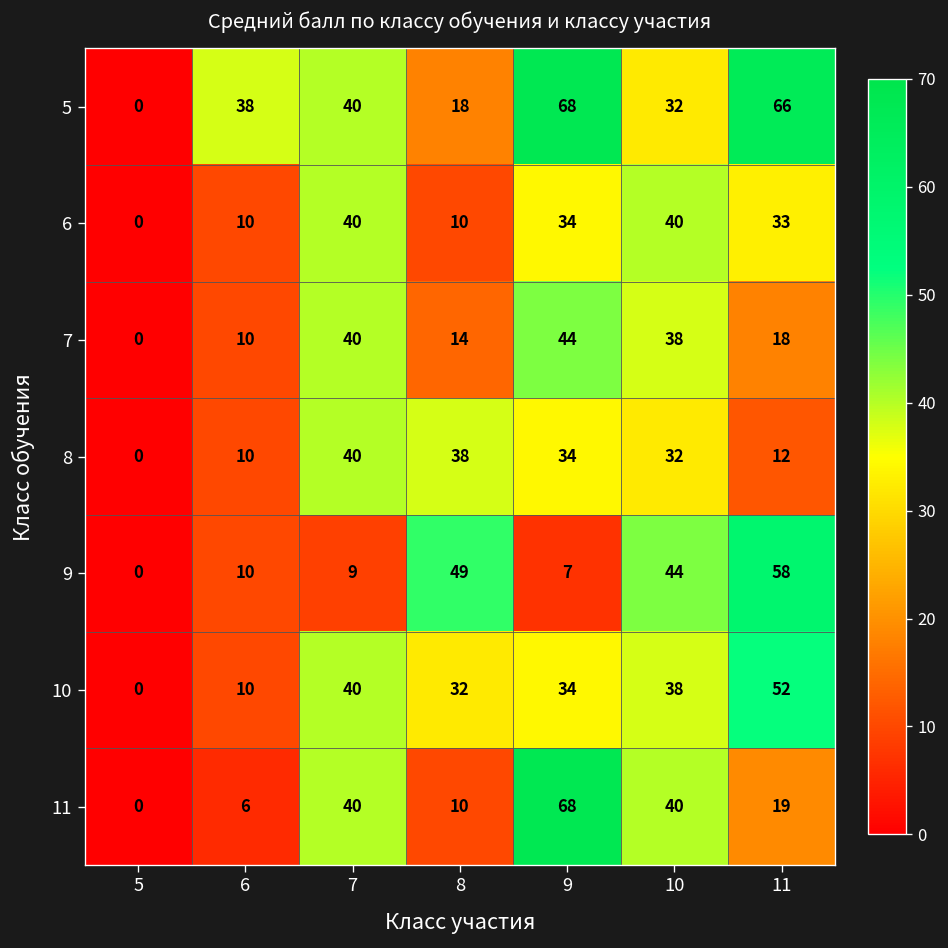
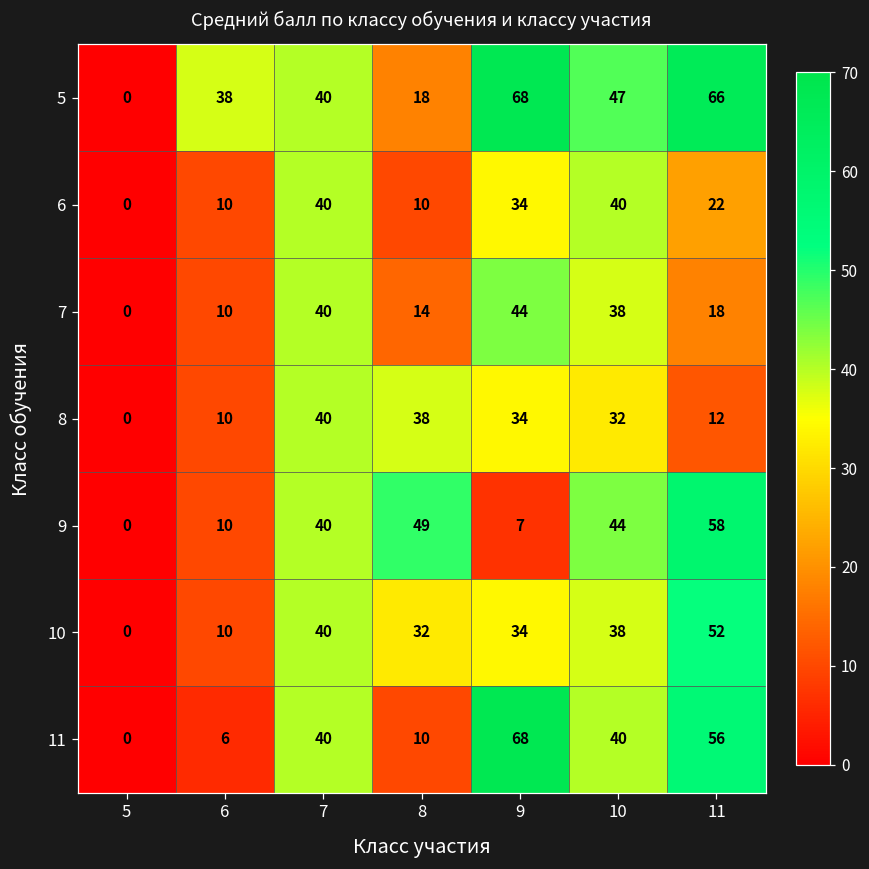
5, 10: 32 -> 47
6, 11: 33 -> 22
9, 7: 9 -> 40
11, 11: 19 -> 56
